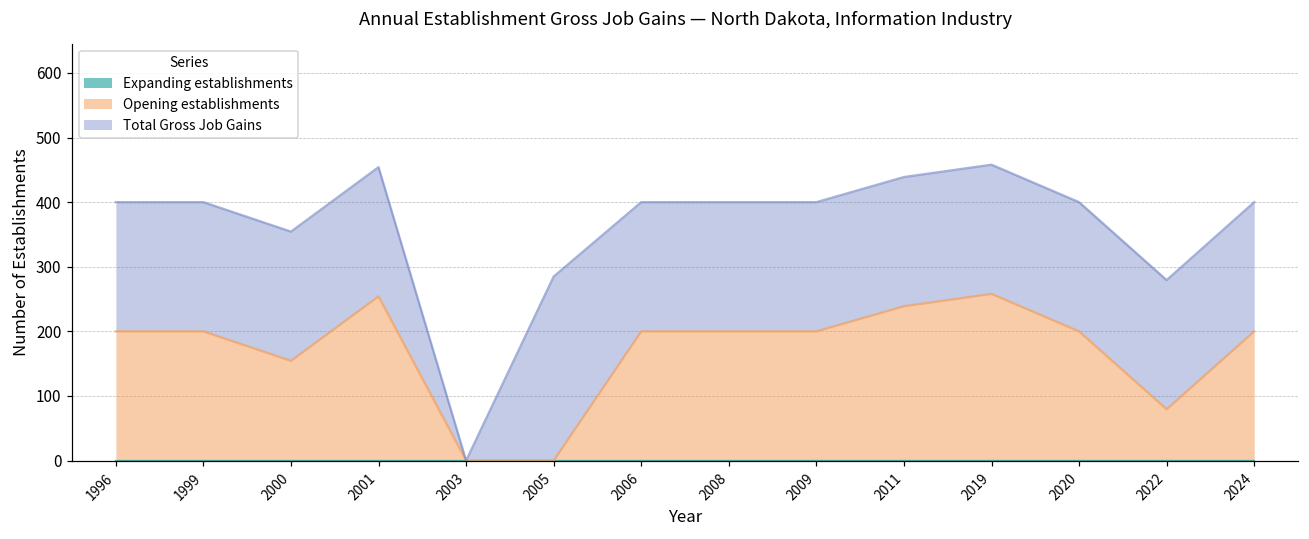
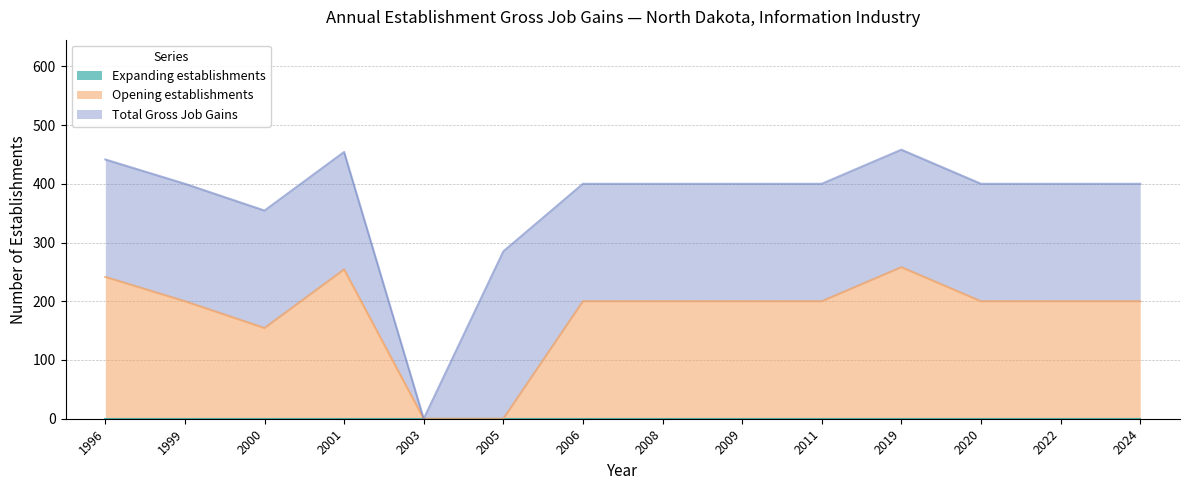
Opening establishments, 1996: 200 -> 240
Opening establishments, 2011: 240 -> 200
Opening establishments, 2022: 80 -> 200
